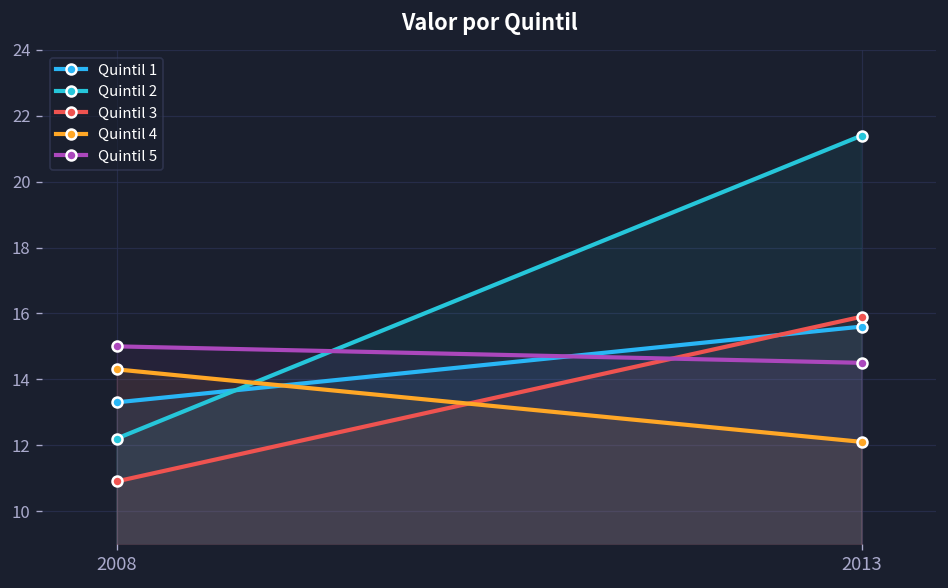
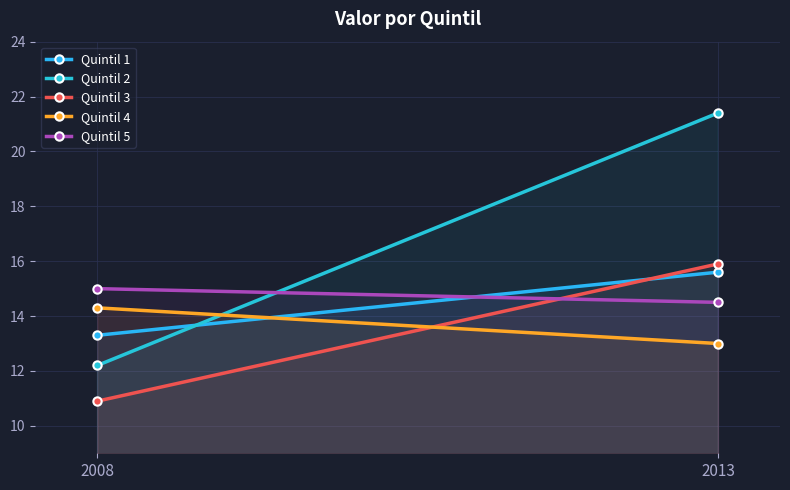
Quintil 4, 2013: 12.1 -> 13.0
